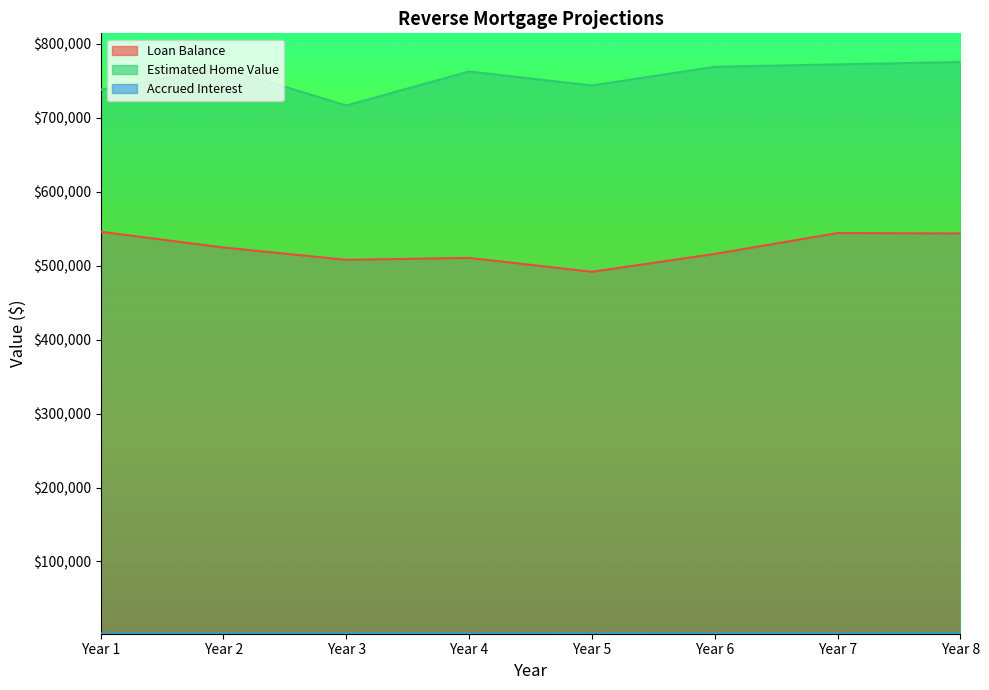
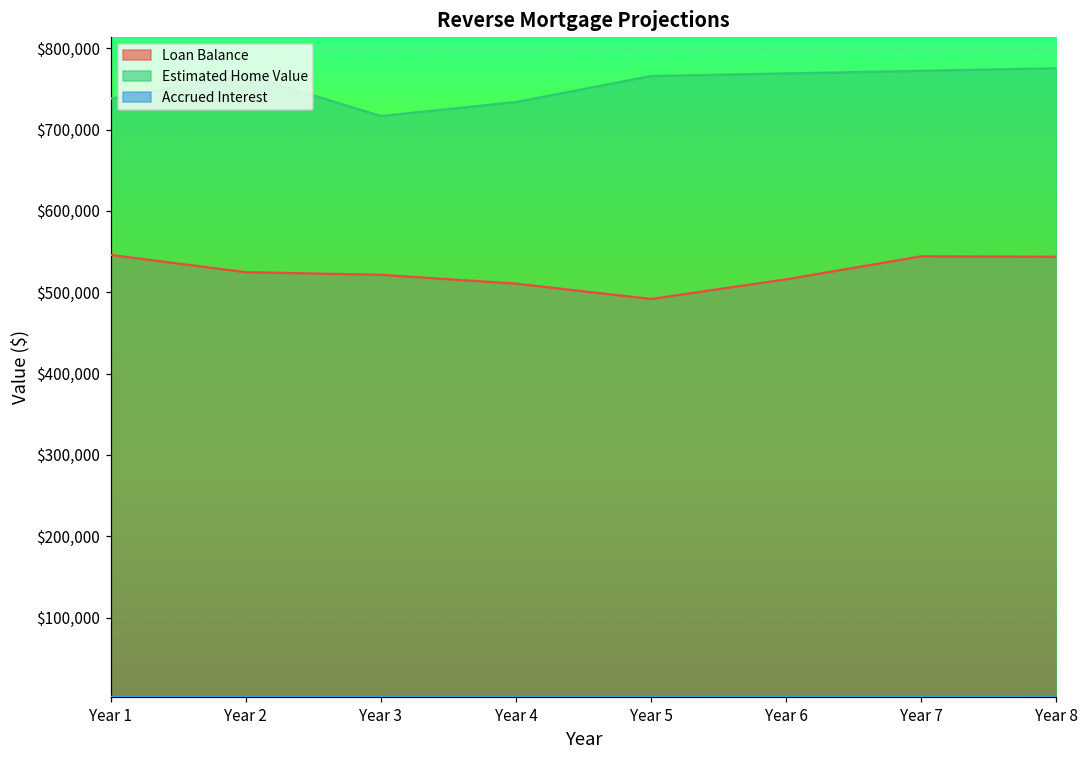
Loan Balance, Year 3: $510,000 -> $520,000
Estimated Home Value, Year 4: $760,000 -> $730,000
Estimated Home Value, Year 5: $740,000 -> $770,000
